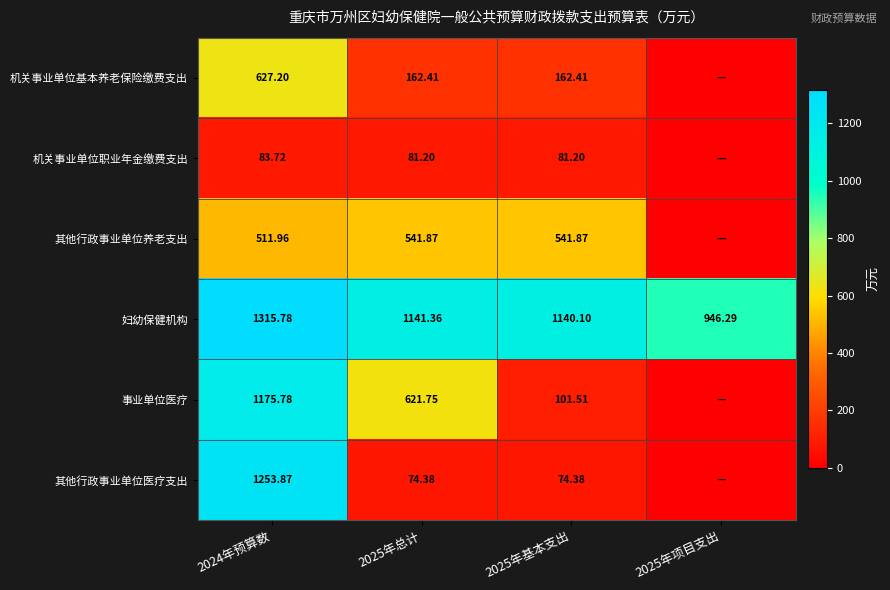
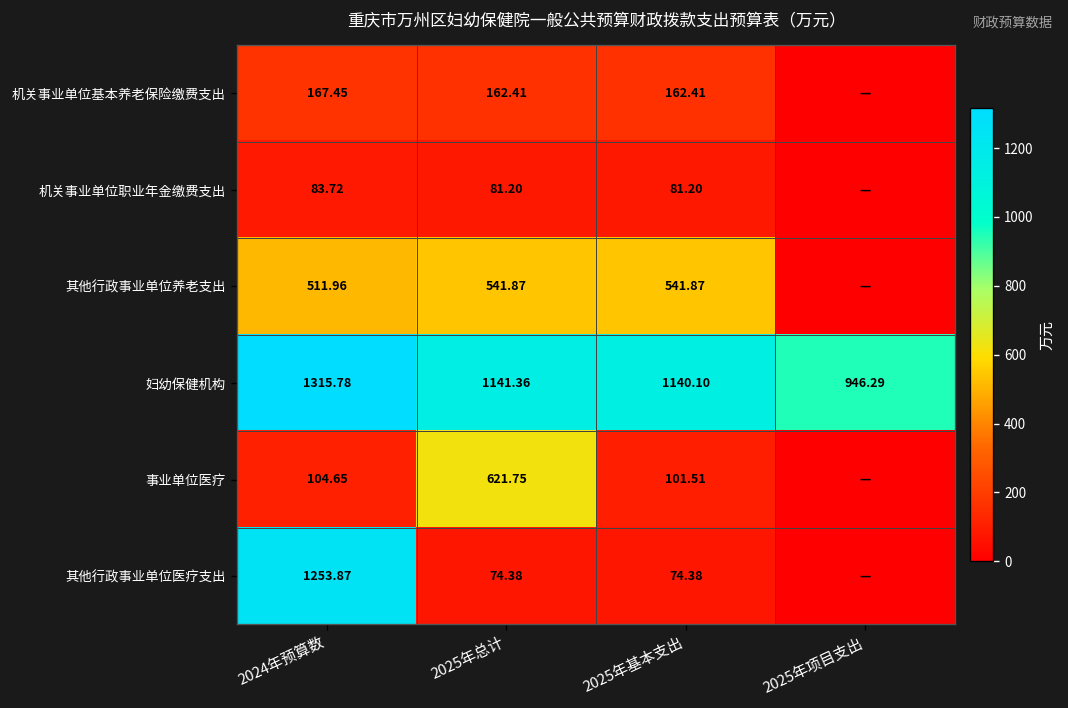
机关事业单位基本养老保险缴费支出, 2024年预算数: 627.20 -> 167.45
事业单位医疗, 2024年预算数: 1175.78 -> 104.65
